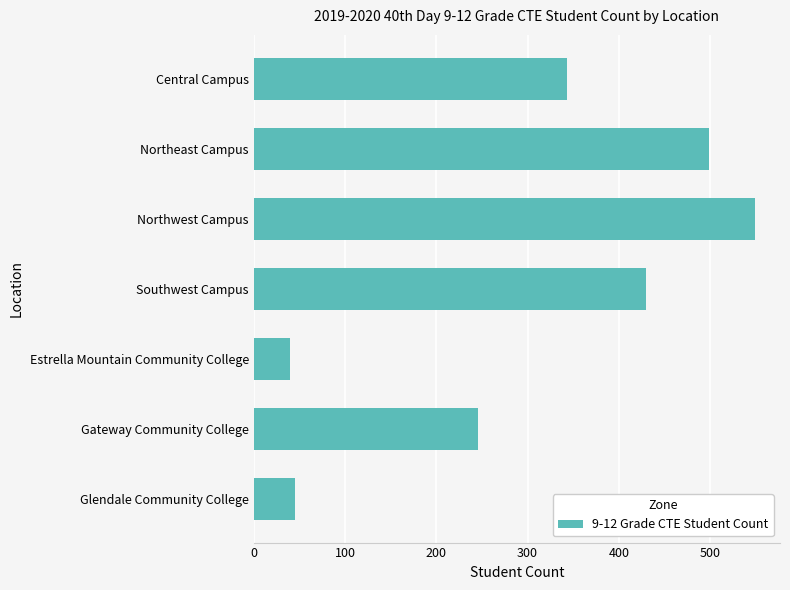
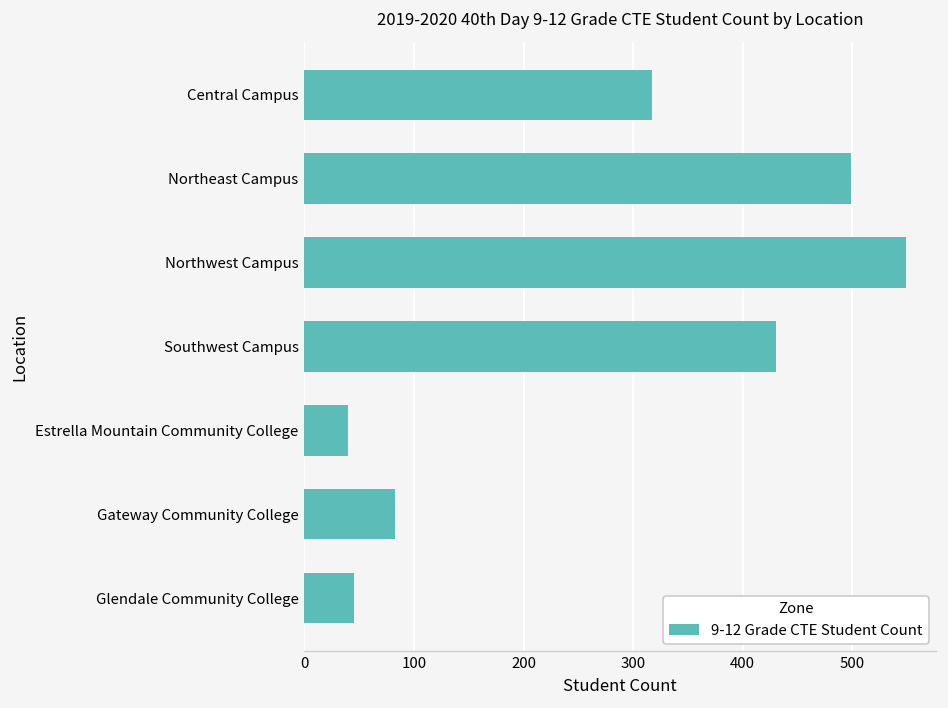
Central Campus: 340 -> 320
Gateway Community College: 250 -> 80
